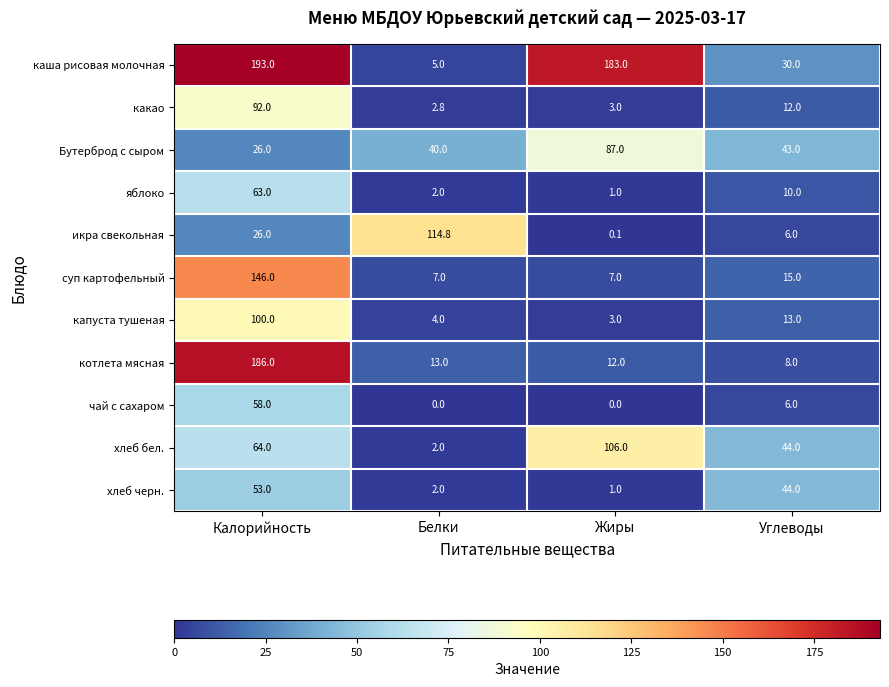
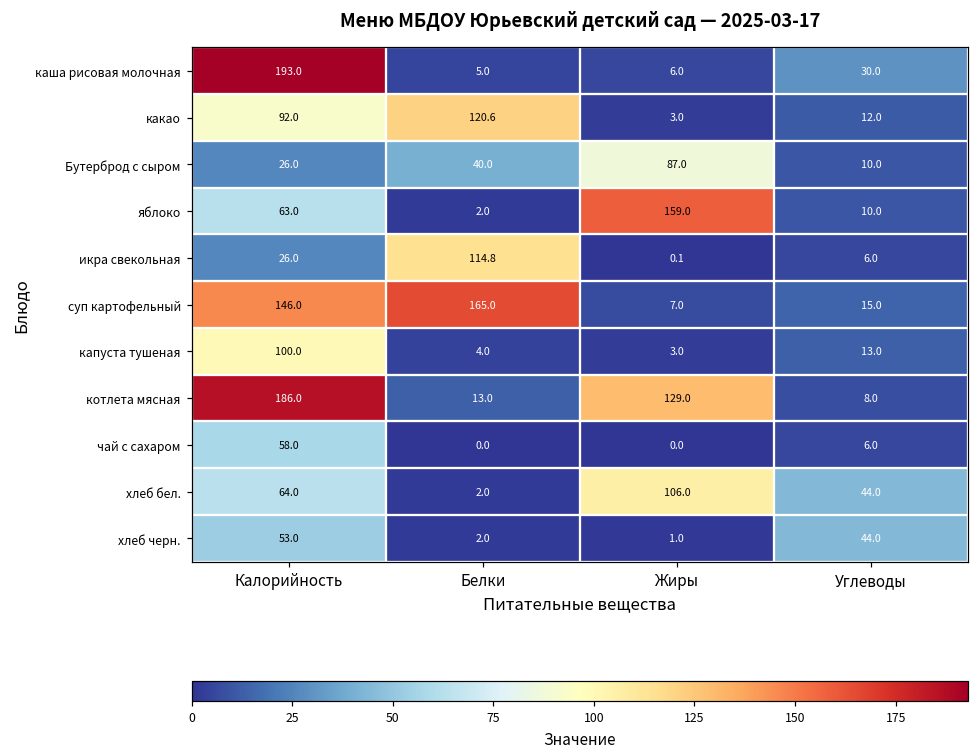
каша рисовая молочная, Жиры: 183.0 -> 6.0
какао, Белки: 2.8 -> 120.6
Бутерброд с сыром, Углеводы: 43.0 -> 10.0
яблоко, Жиры: 1.0 -> 159.0
суп картофельный, Белки: 7.0 -> 165.0
котлета мясная, Жиры: 12.0 -> 129.0
